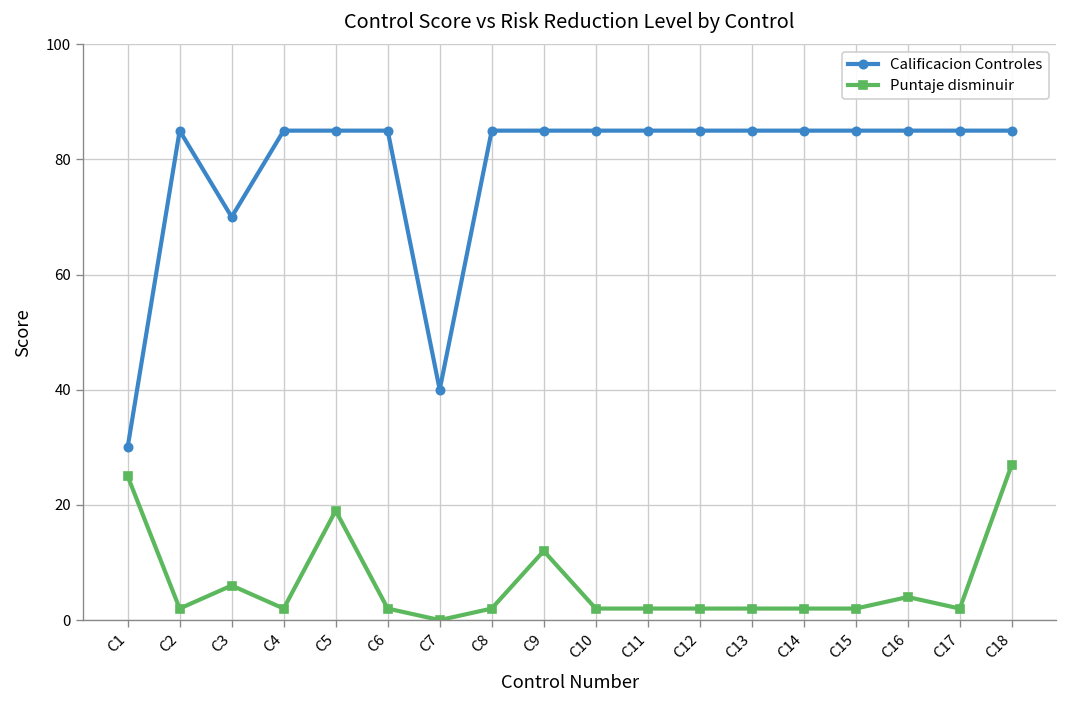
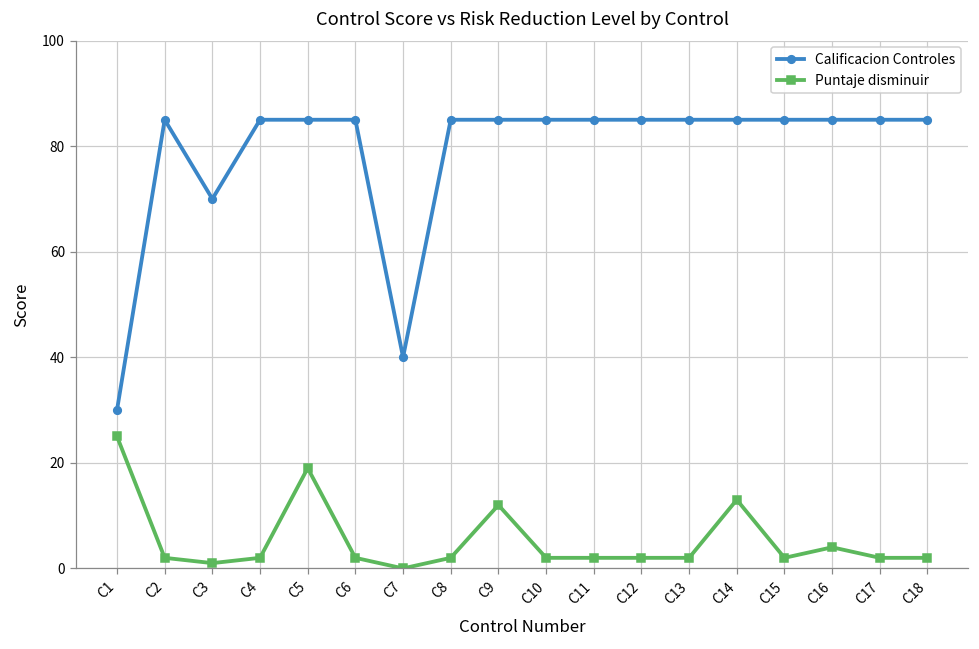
Puntaje disminuir, C3: 6 -> 1
Puntaje disminuir, C14: 2 -> 13
Puntaje disminuir, C18: 27 -> 2
